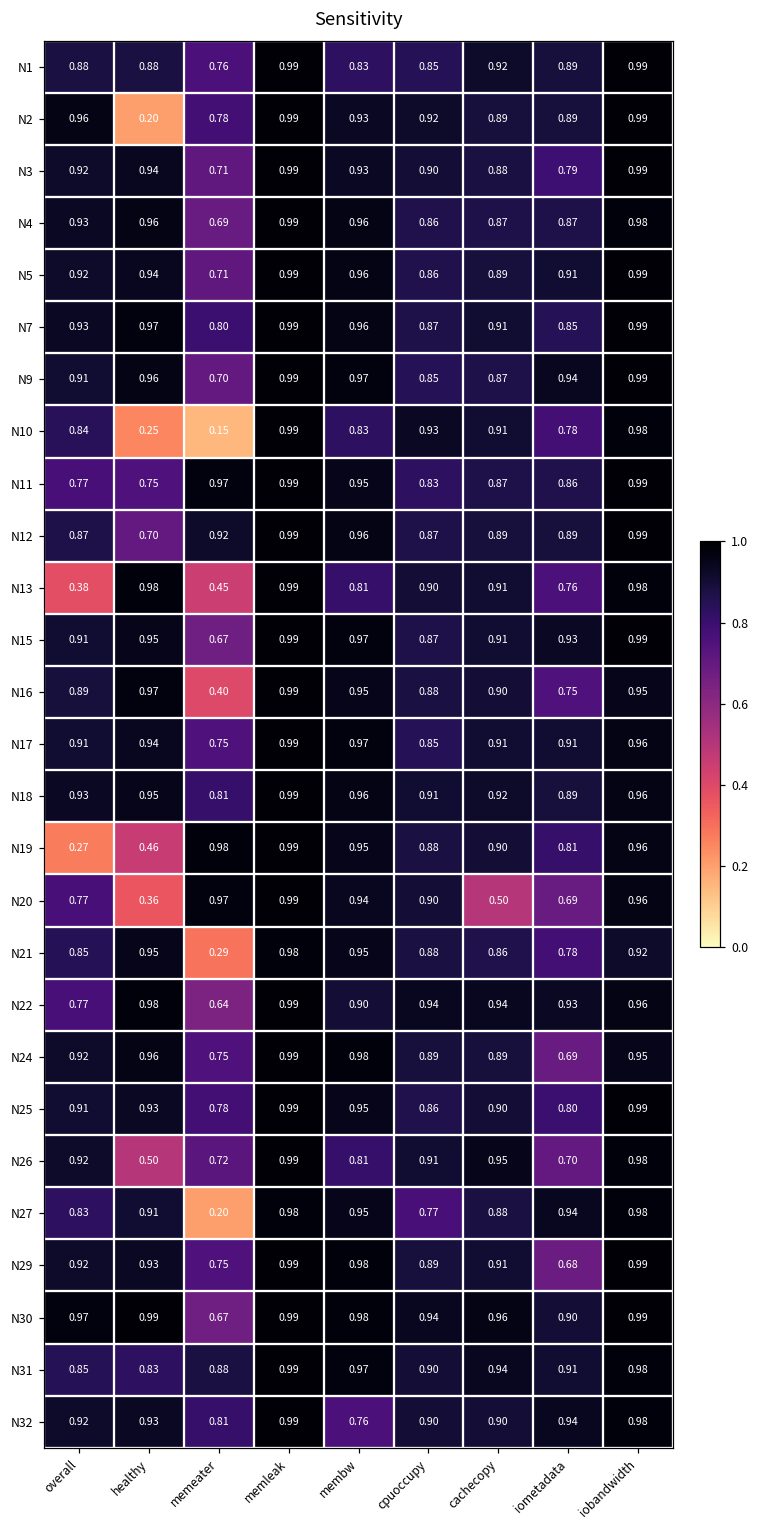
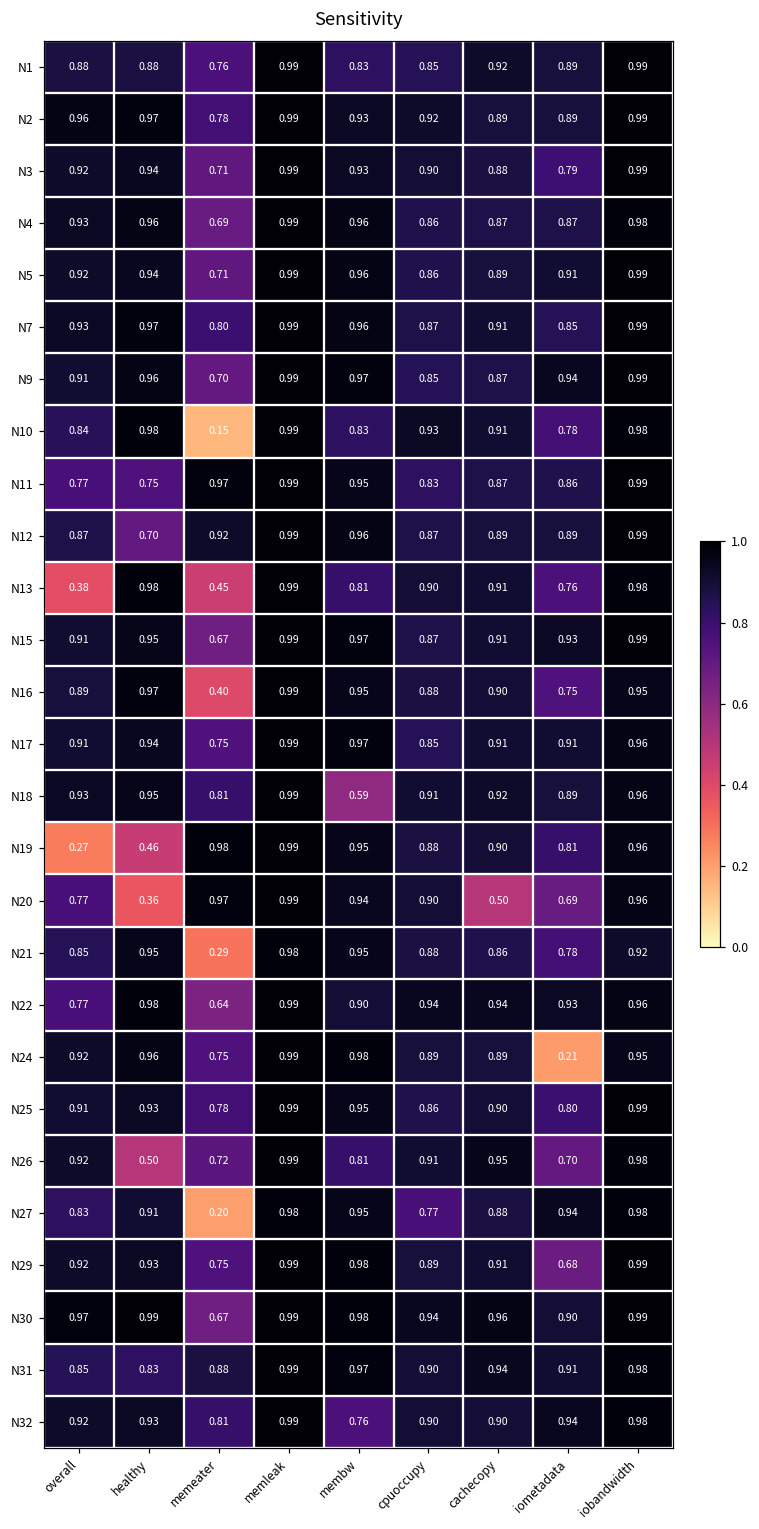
N2, healthy: 0.20 -> 0.97
N10, healthy: 0.25 -> 0.98
N18, membw: 0.96 -> 0.59
N24, iometadata: 0.69 -> 0.21
